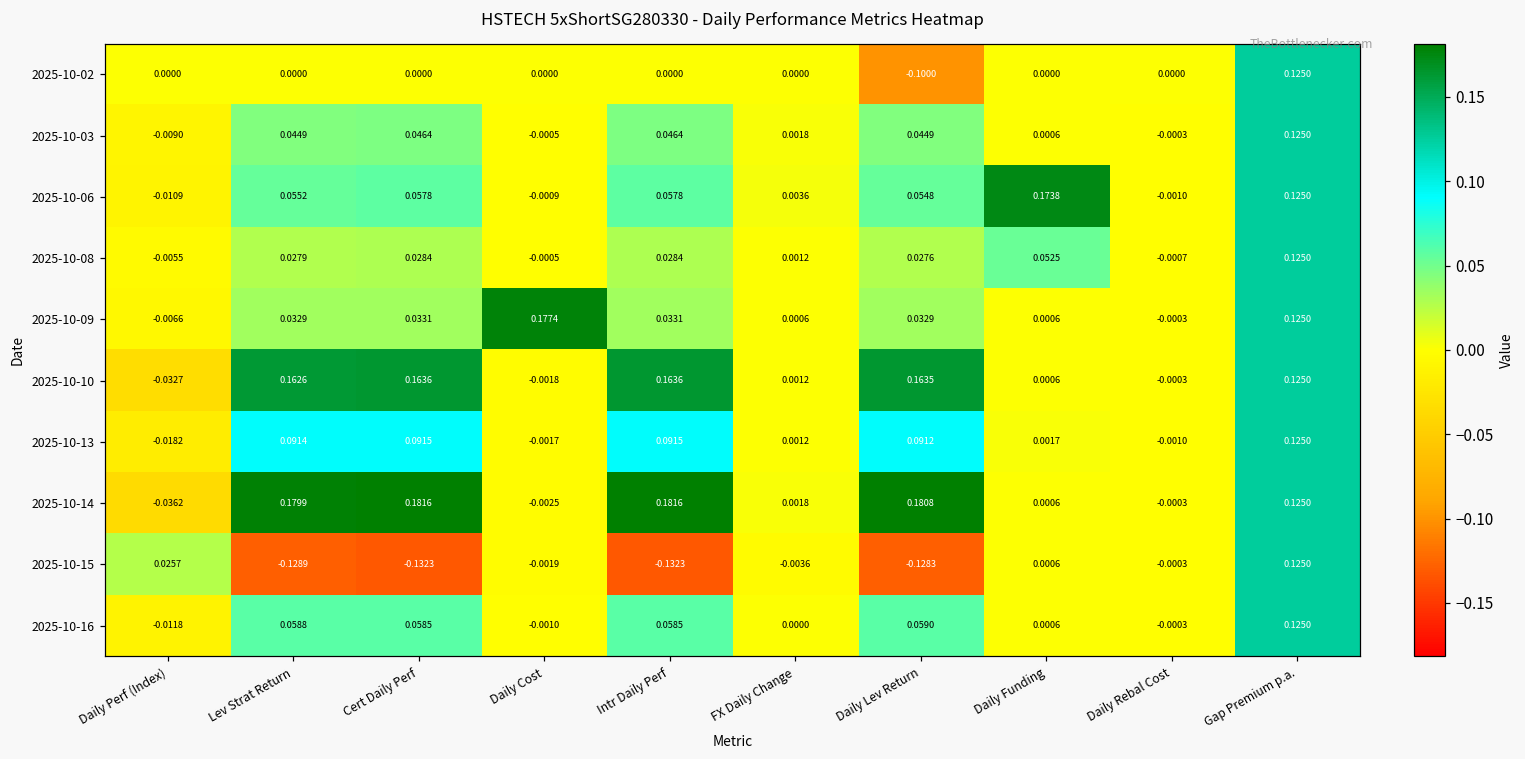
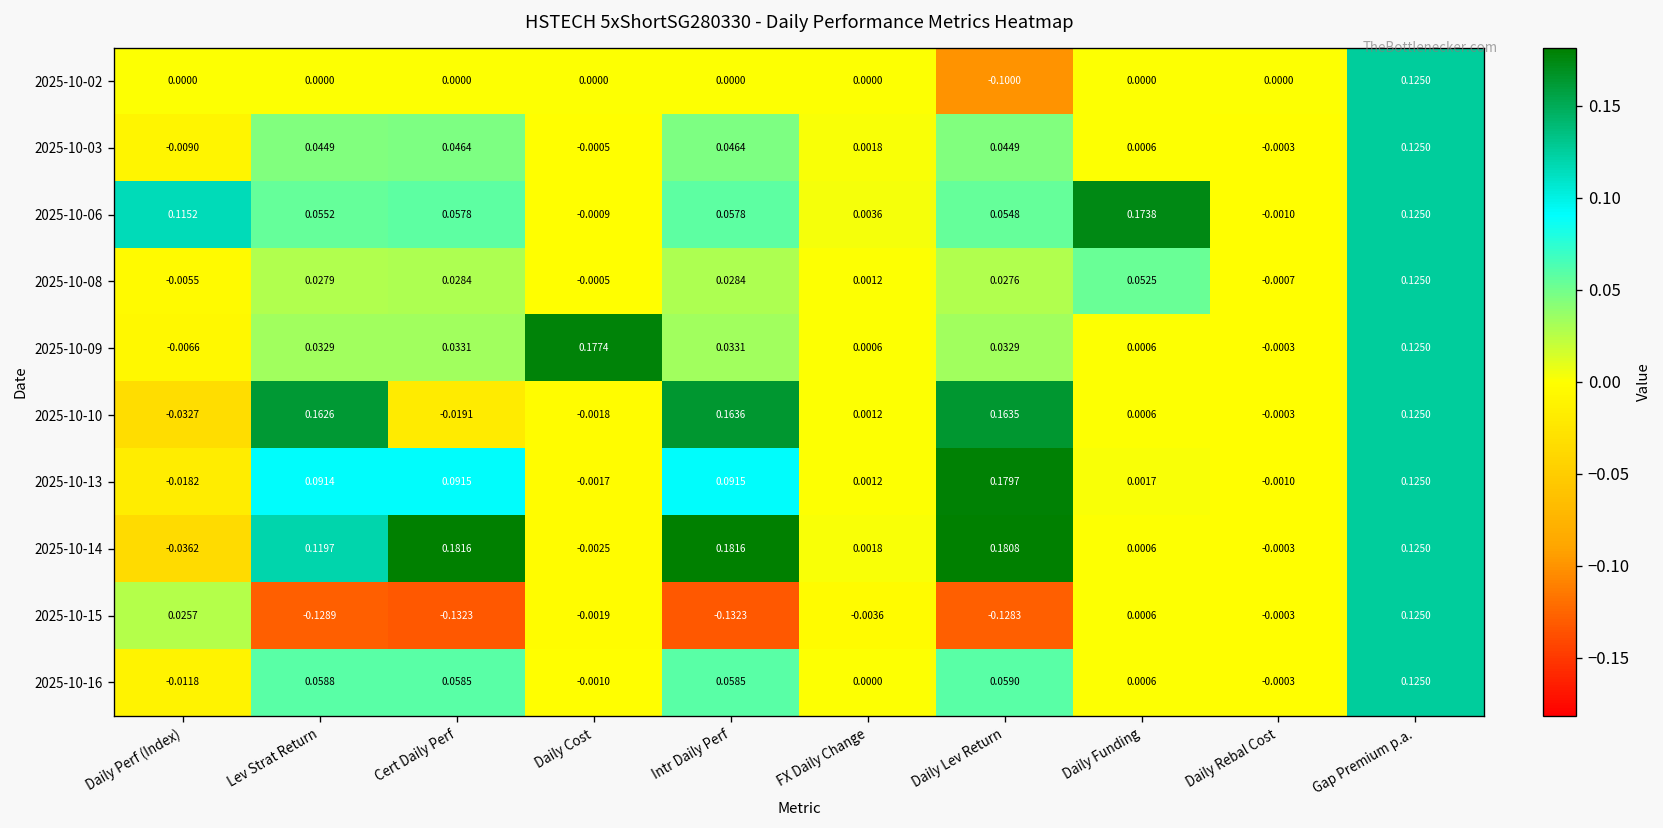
2025-10-06, Daily Perf (Index): -0.0109 -> 0.1152
2025-10-10, Cert Daily Perf: 0.1636 -> -0.0191
2025-10-13, Daily Lev Return: 0.0912 -> 0.1797
2025-10-14, Lev Strat Return: 0.1799 -> 0.1197
